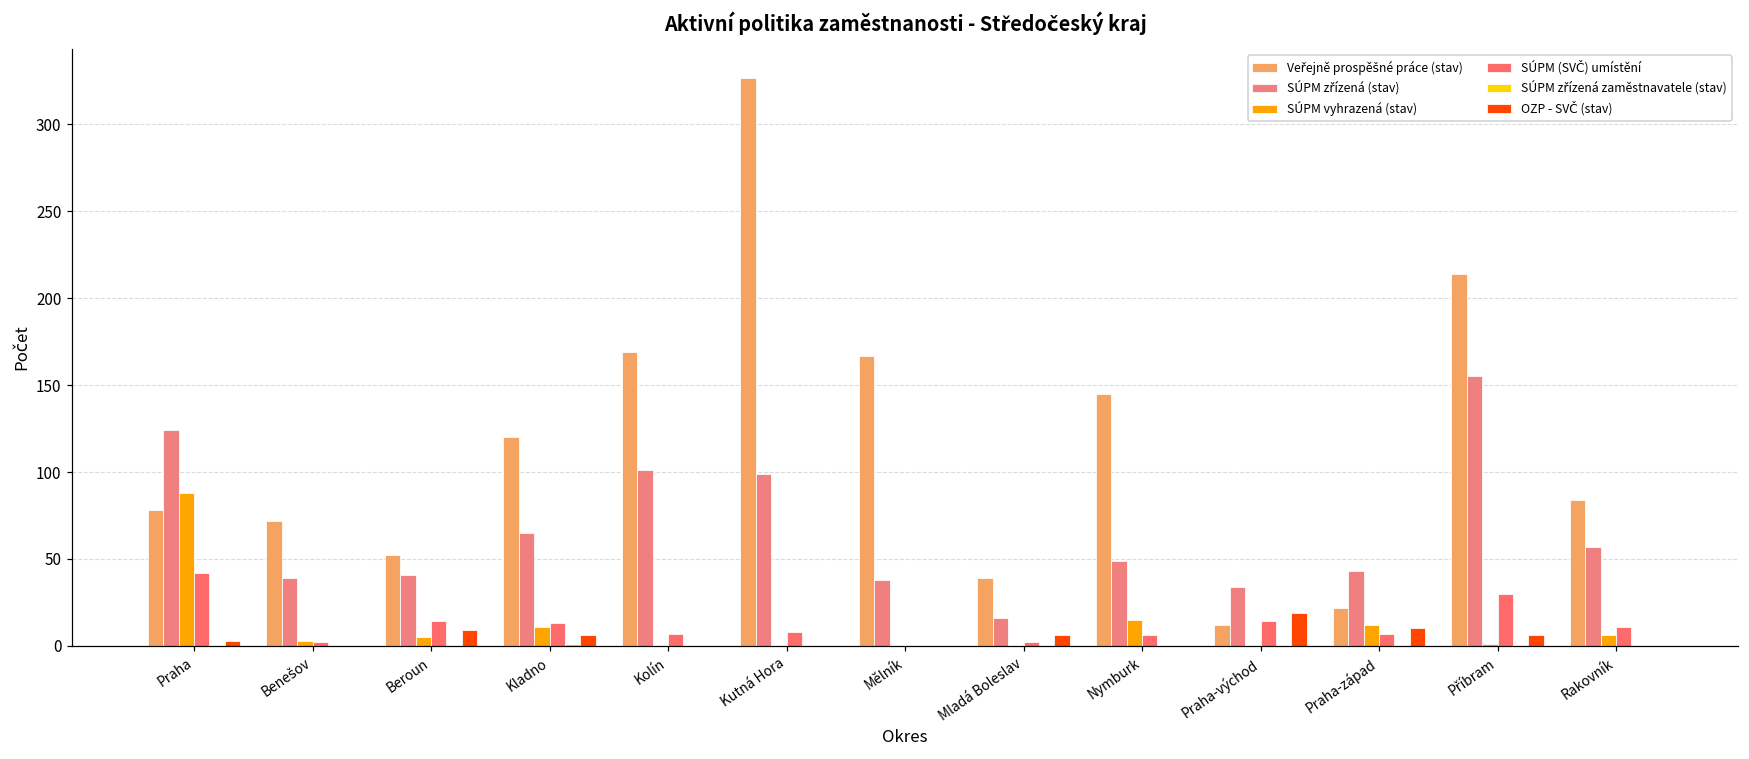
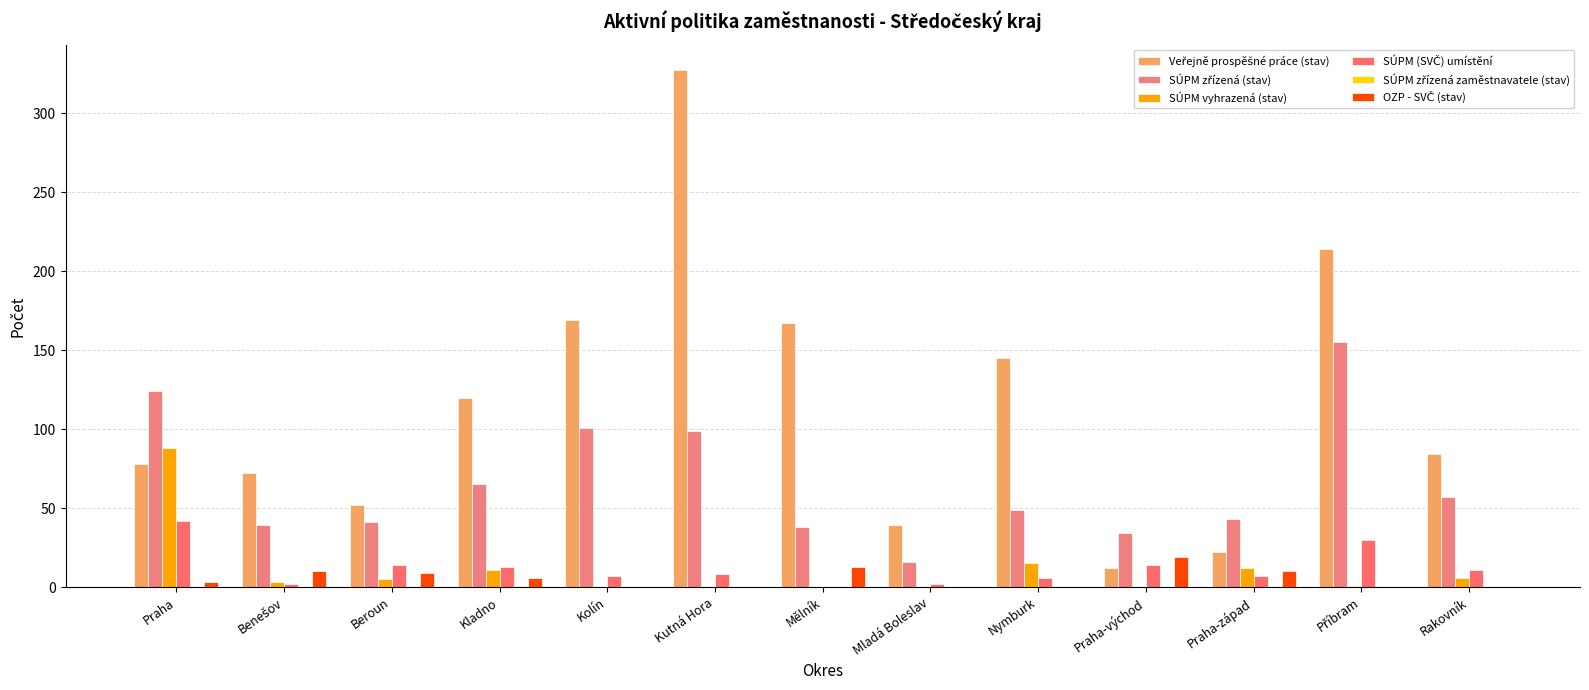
OZP - SVČ (stav), Benešov: 0 -> 10
OZP - SVČ (stav), Mělník: 0 -> 13
OZP - SVČ (stav), Mladá Boleslav: 6 -> 0
OZP - SVČ (stav), Příbram: 6 -> 0
